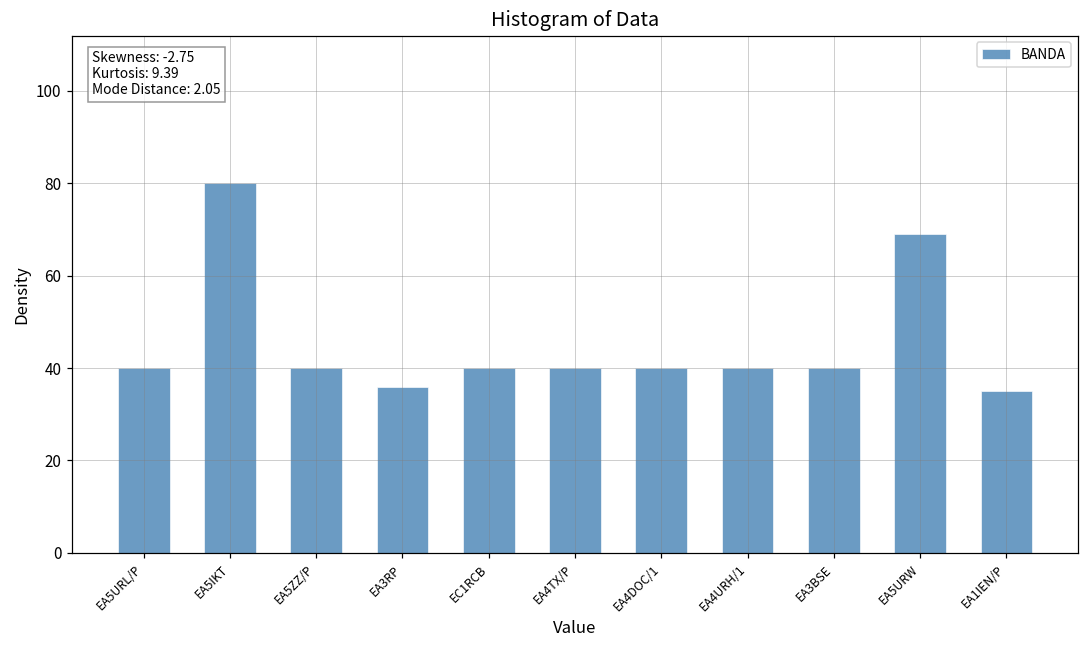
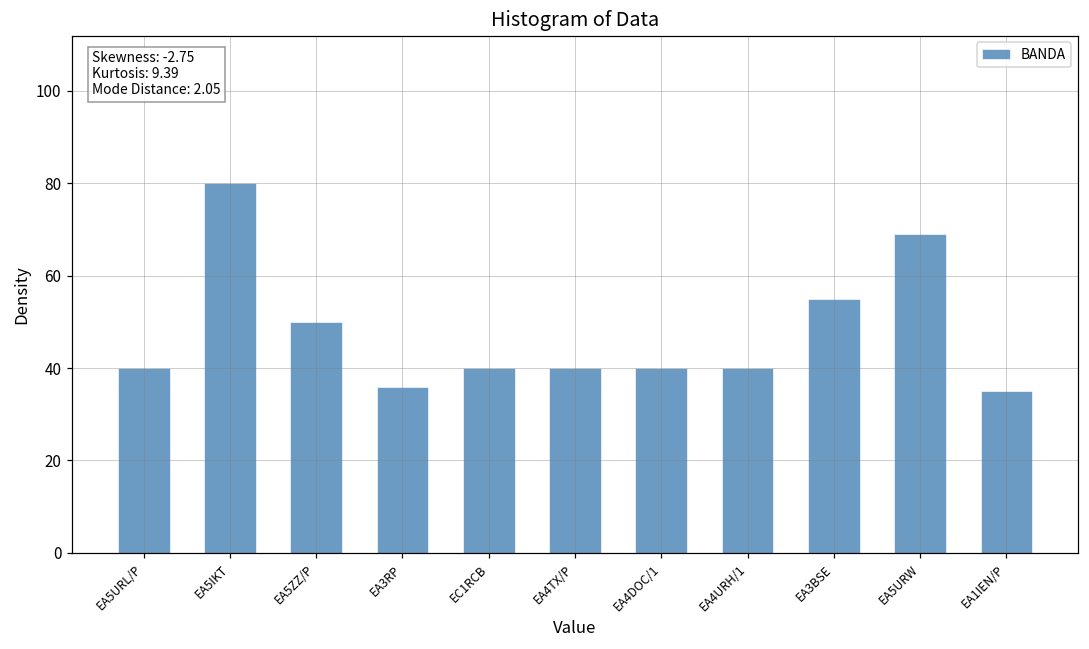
EA5ZZ/P: 40 -> 50
EA3BSE: 40 -> 55
